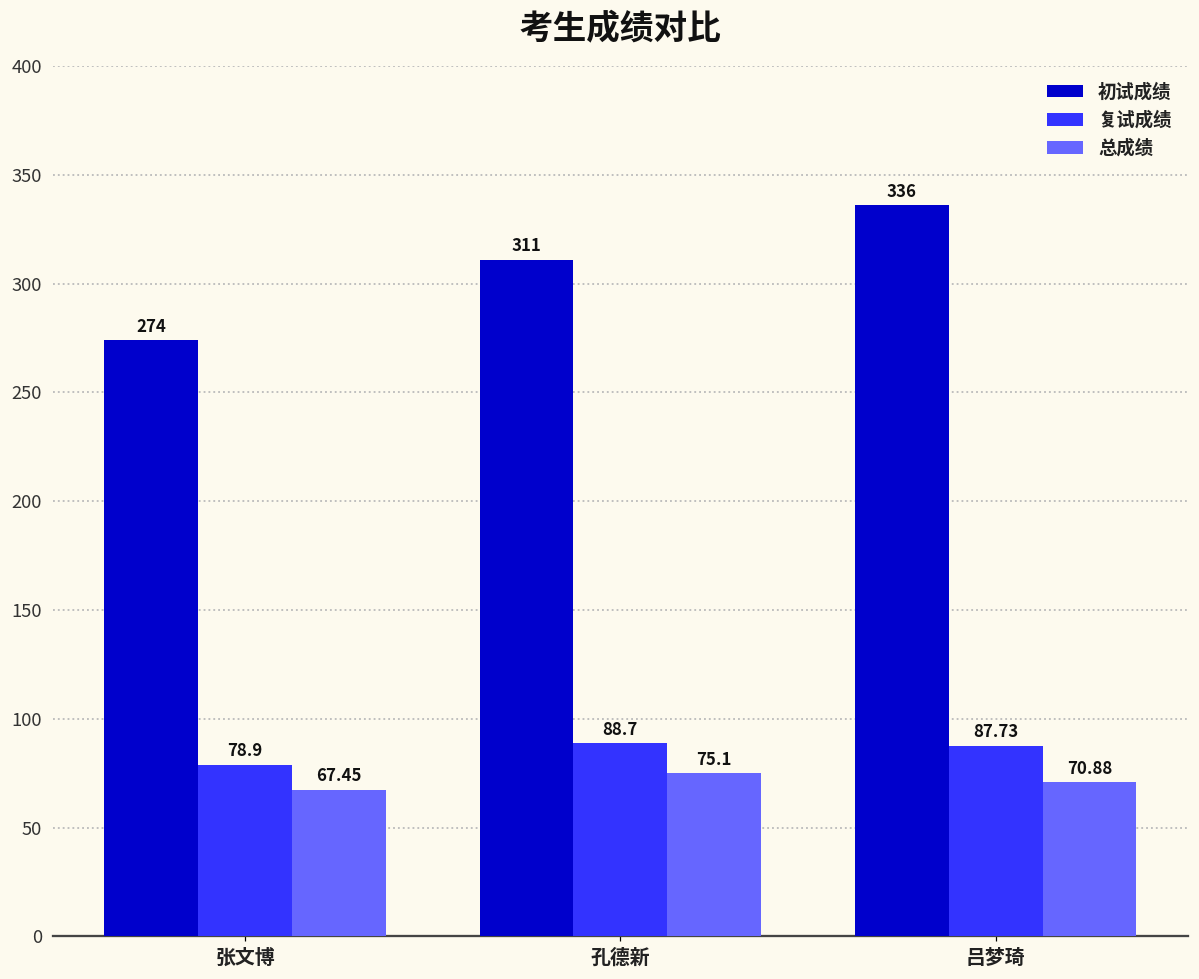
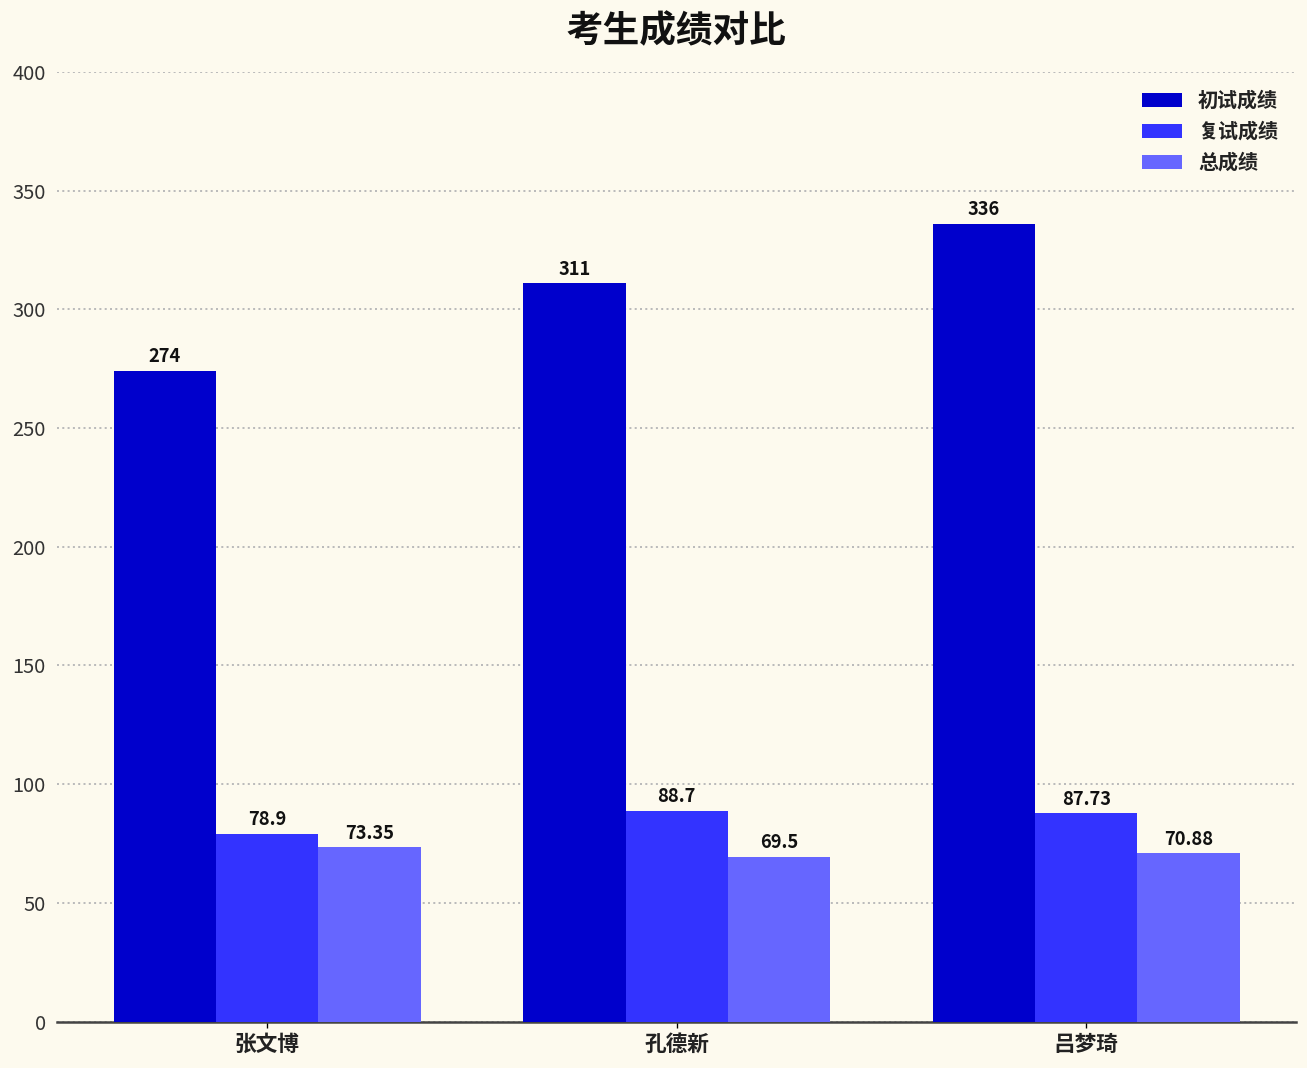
总成绩, 张文博: 67.45 -> 73.35
总成绩, 孔德新: 75.1 -> 69.5
